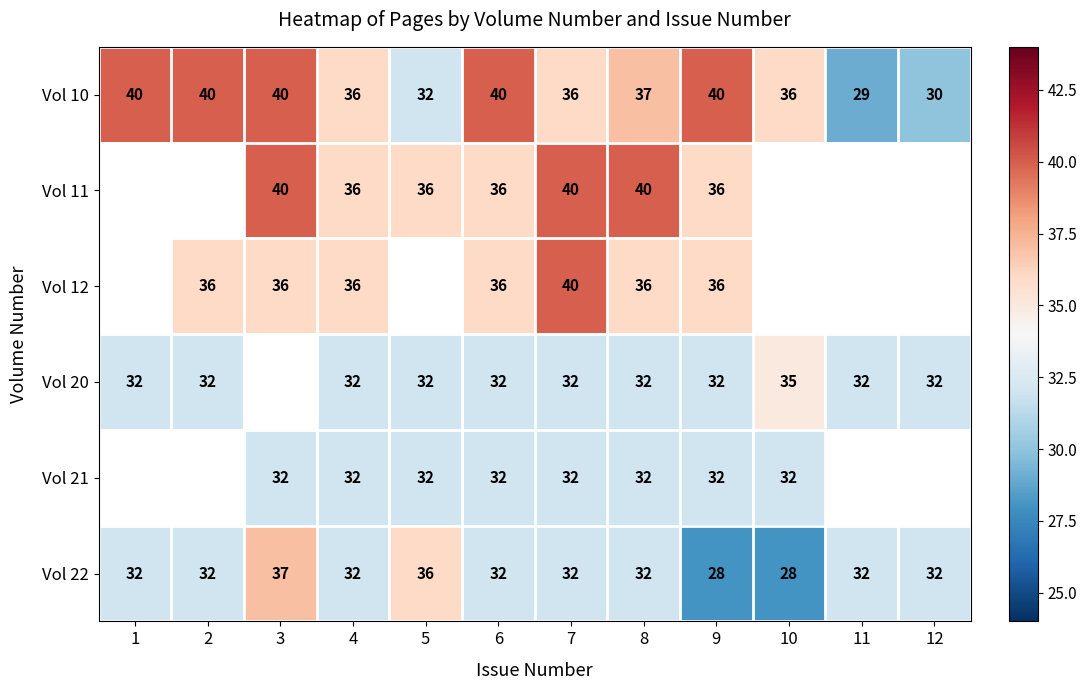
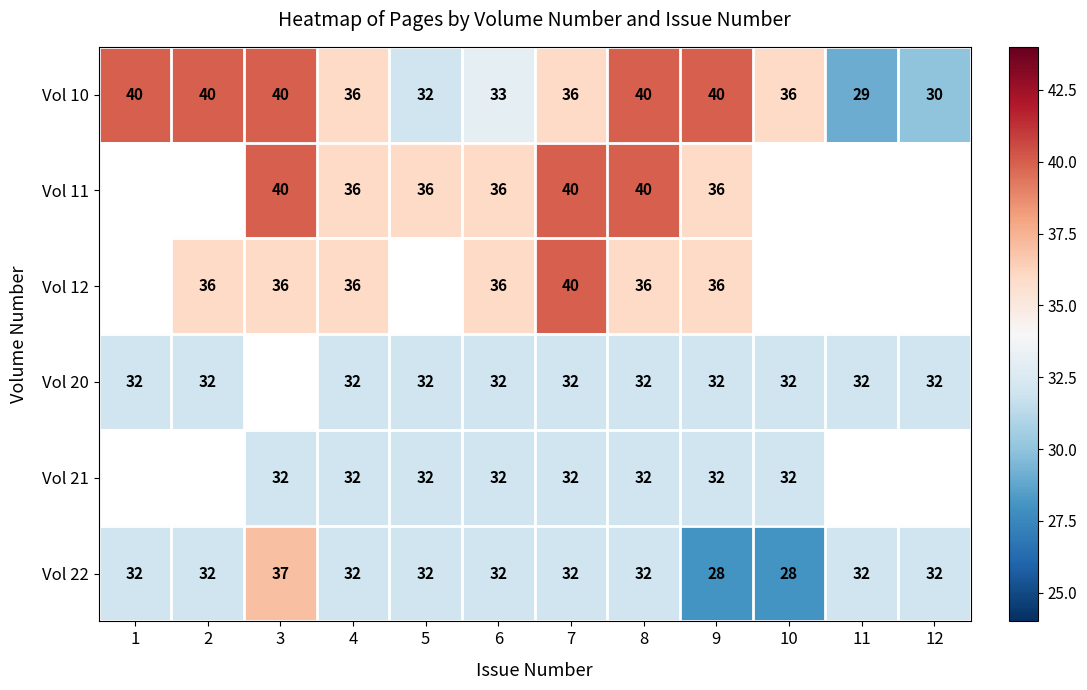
Vol 10, 6: 40 -> 33
Vol 10, 8: 37 -> 40
Vol 20, 10: 35 -> 32
Vol 22, 5: 36 -> 32
